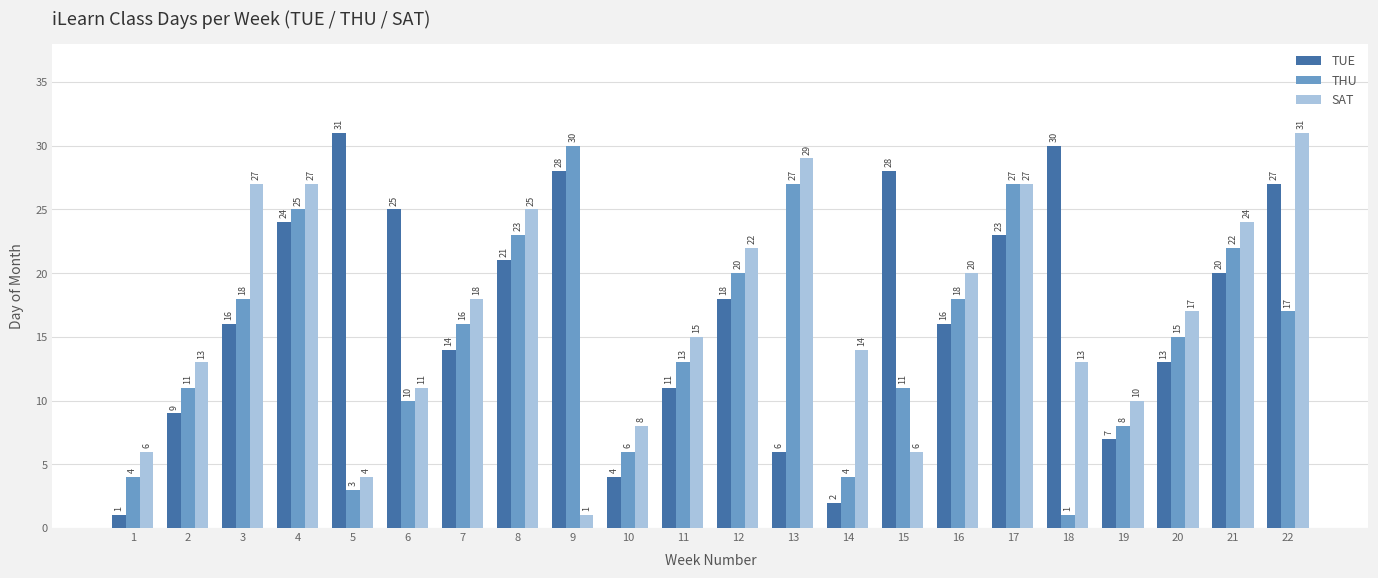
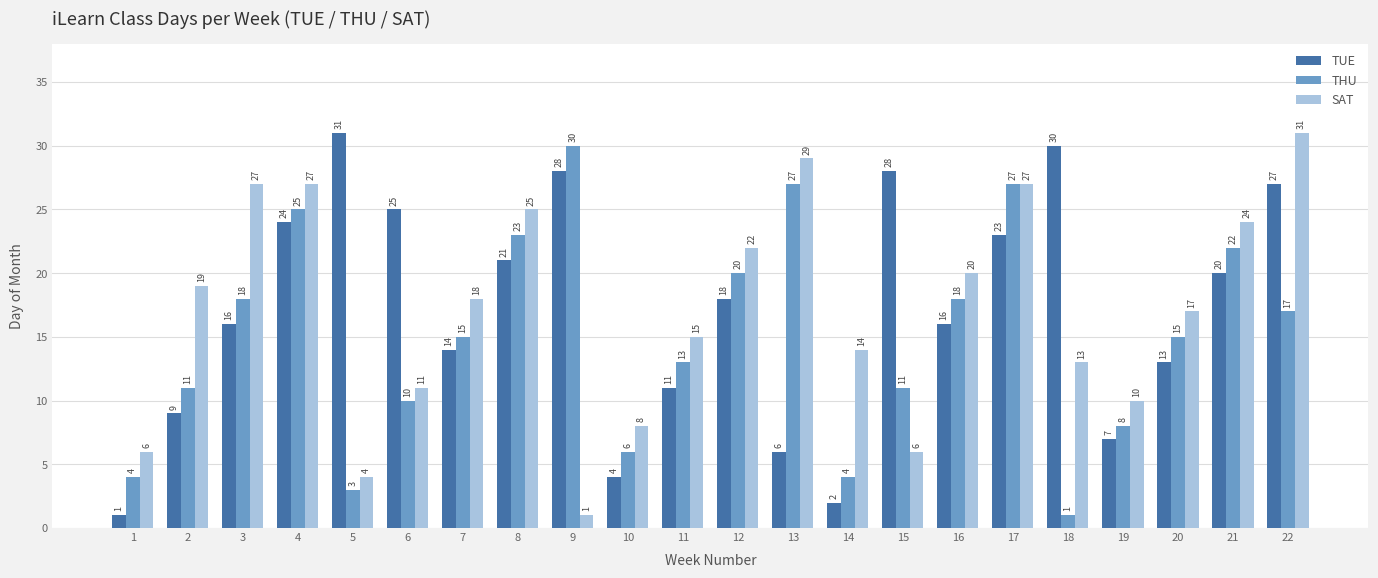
SAT, 2: 13 -> 19
THU, 7: 16 -> 15
